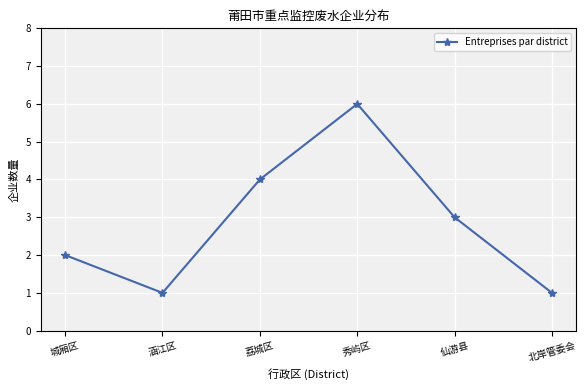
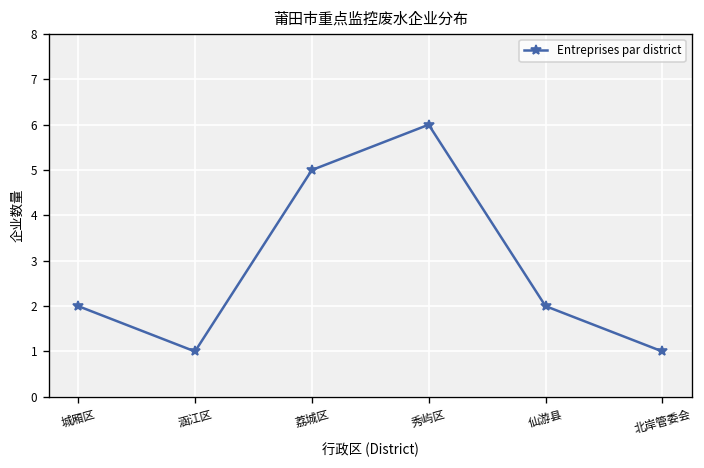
荔城区: 4 -> 5
仙游县: 3 -> 2
